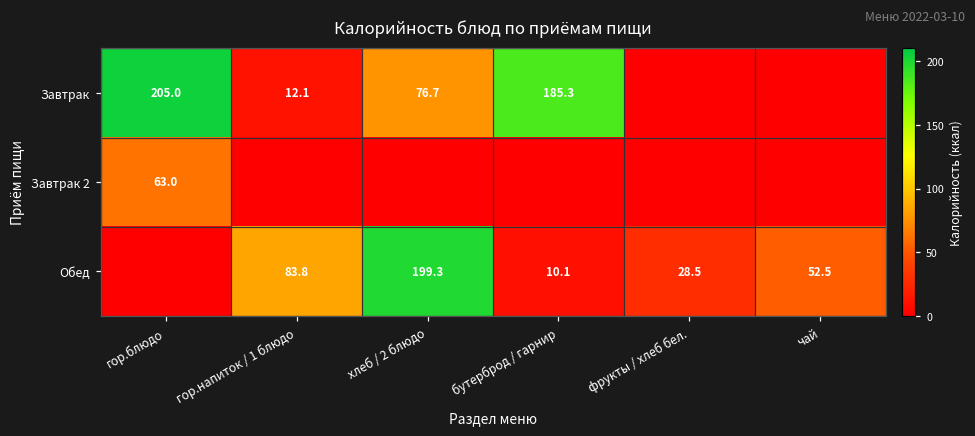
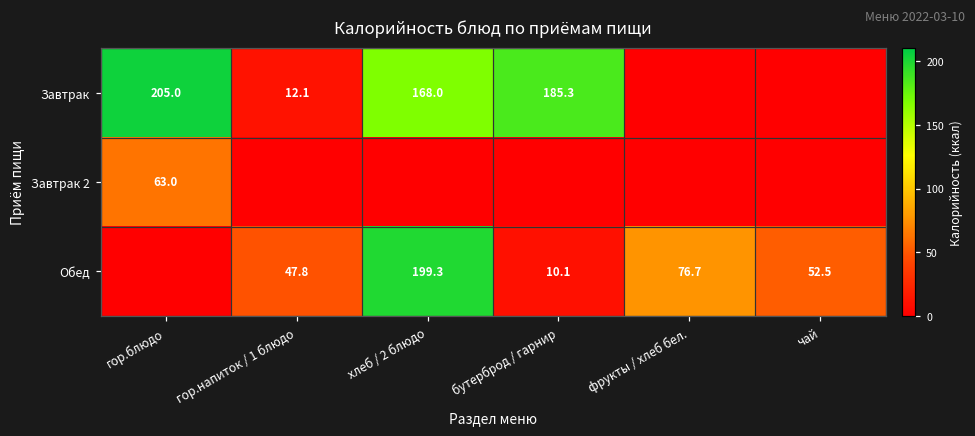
Завтрак, хлеб / 2 блюдо: 76.7 -> 168.0
Обед, гор.напиток / 1 блюдо: 83.8 -> 47.8
Обед, фрукты / хлеб бел.: 28.5 -> 76.7
